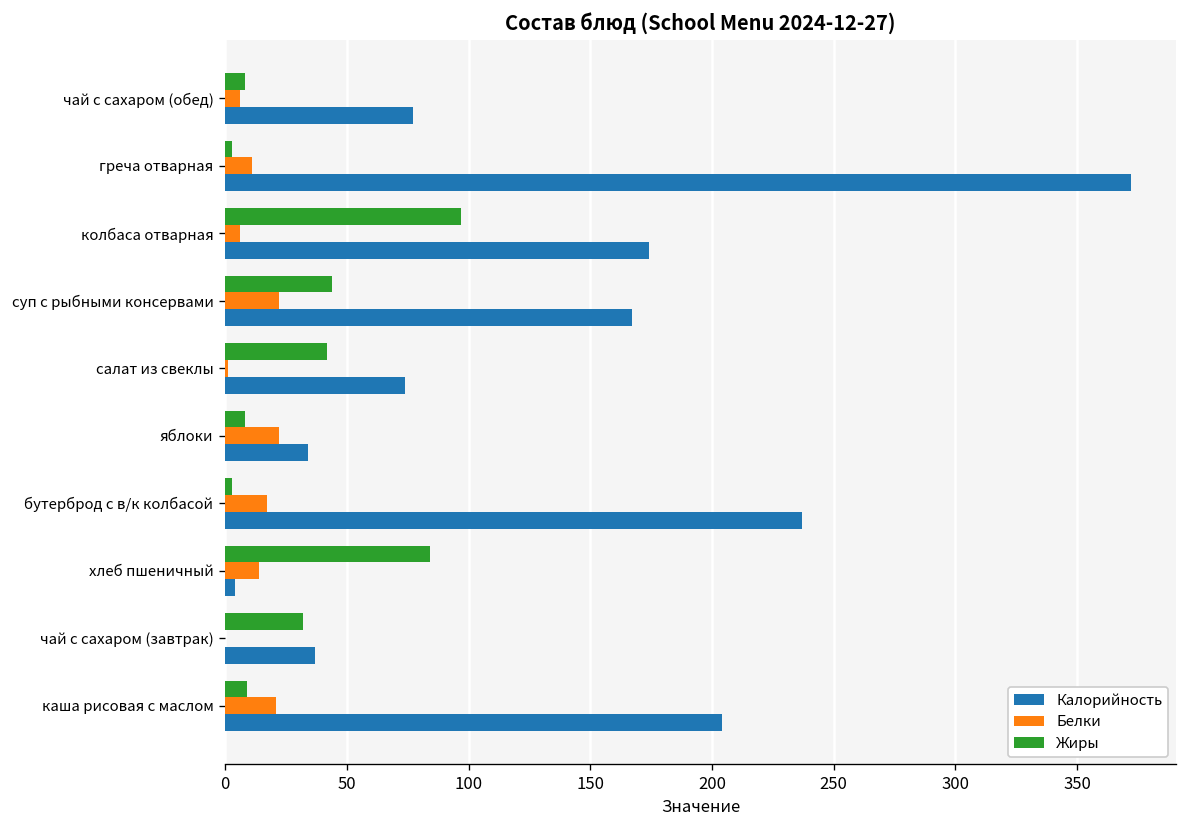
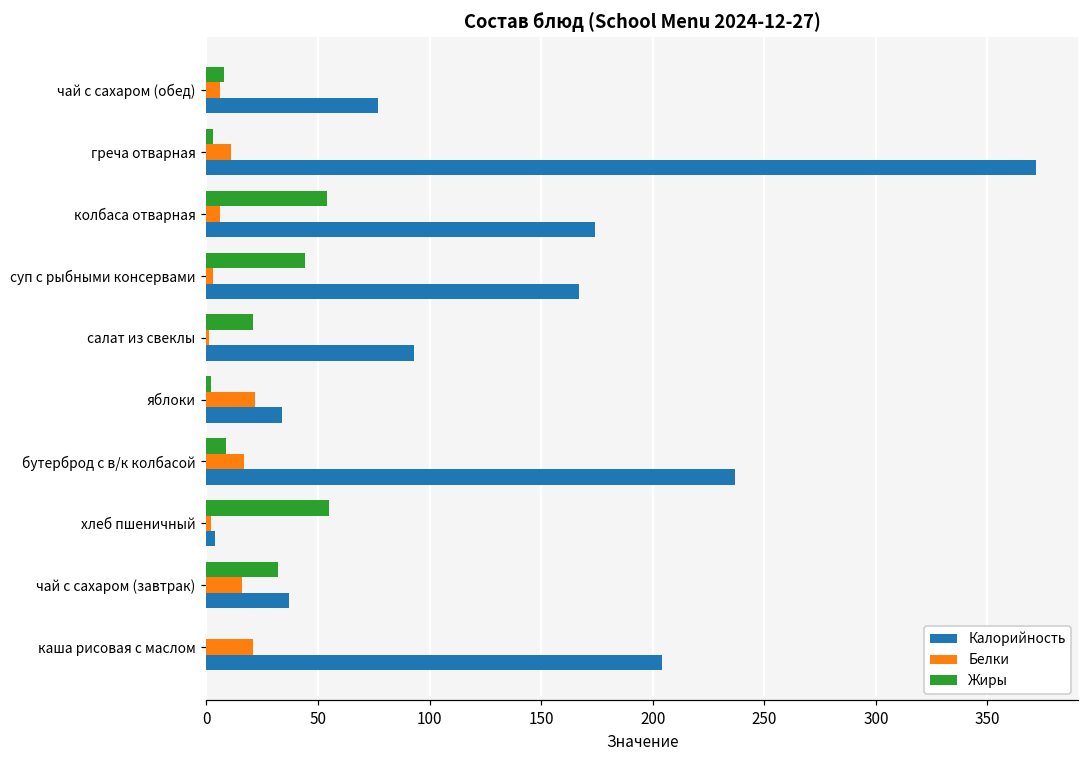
Жиры, колбаса отварная: 97 -> 54
Белки, суп с рыбными консервами: 22 -> 3
Жиры, салат из свеклы: 42 -> 21
Калорийность, салат из свеклы: 74 -> 93
Жиры, яблоки: 8 -> 2
Жиры, бутерброд с в/к колбасой: 3 -> 9
Жиры, хлеб пшеничный: 84 -> 55
Белки, хлеб пшеничный: 14 -> 2
Белки, чай с сахаром (завтрак): 0 -> 16
Жиры, каша рисовая с маслом: 9 -> 0
